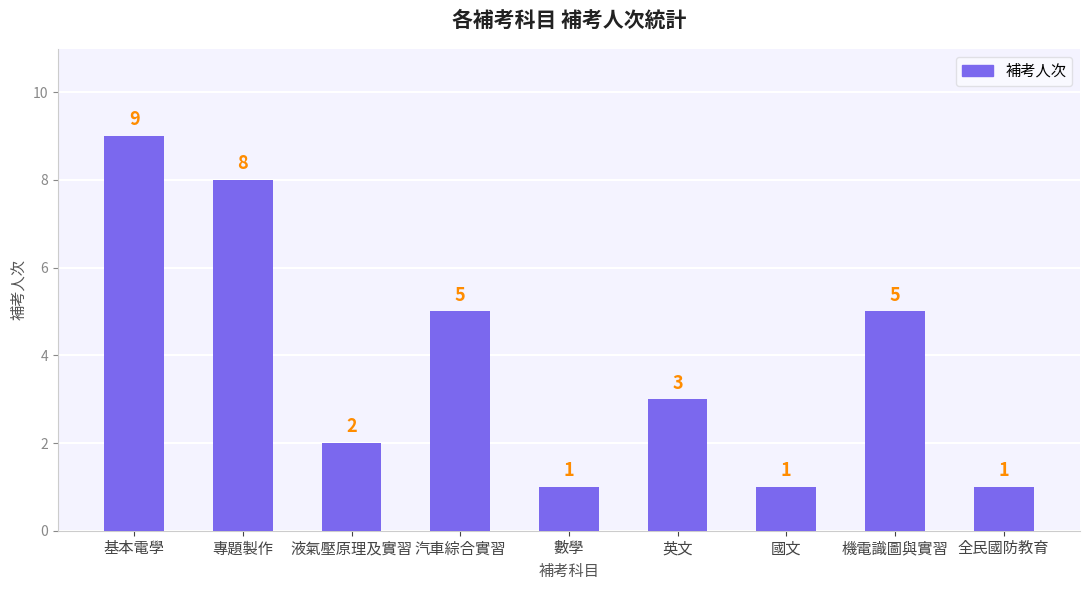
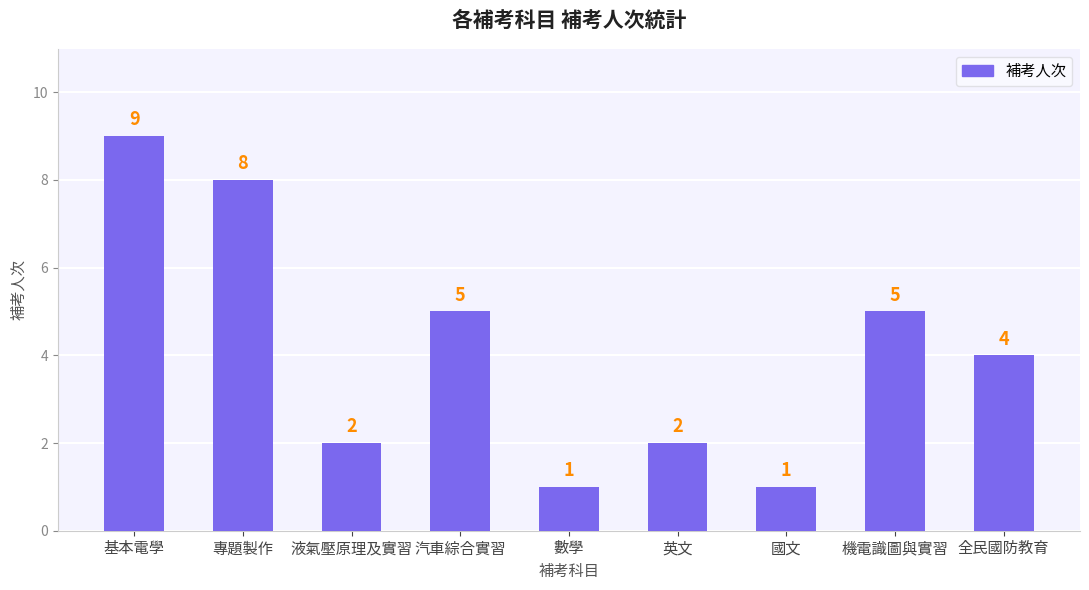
英文: 3 -> 2
全民國防教育: 1 -> 4
